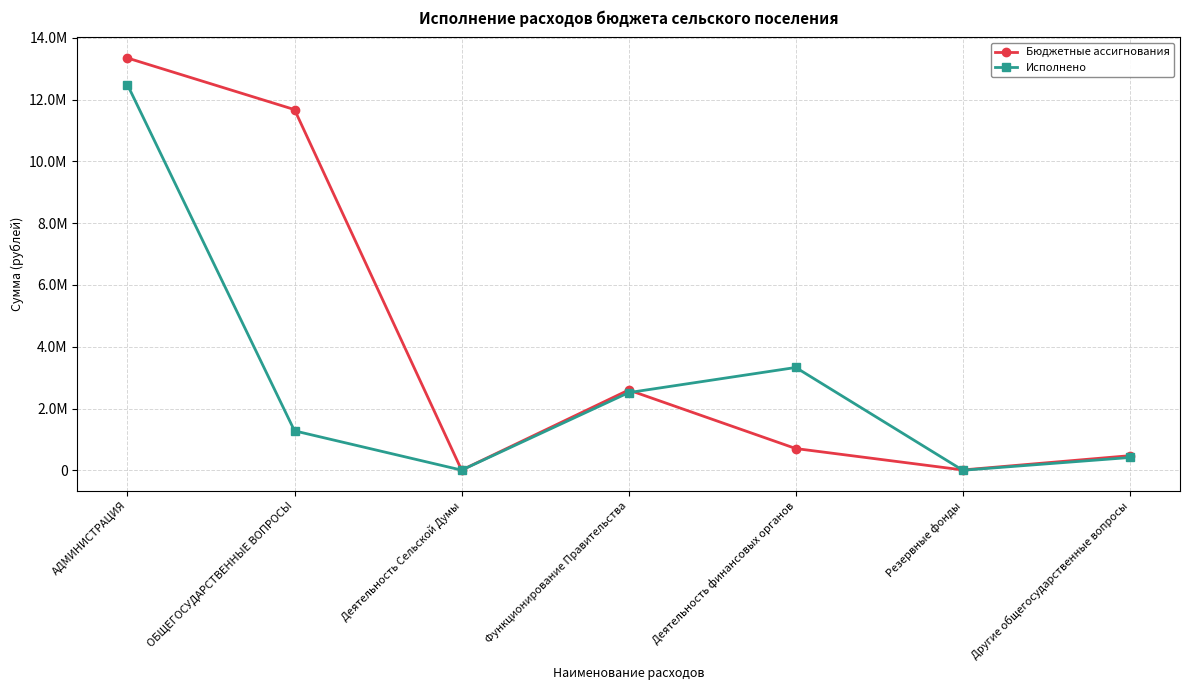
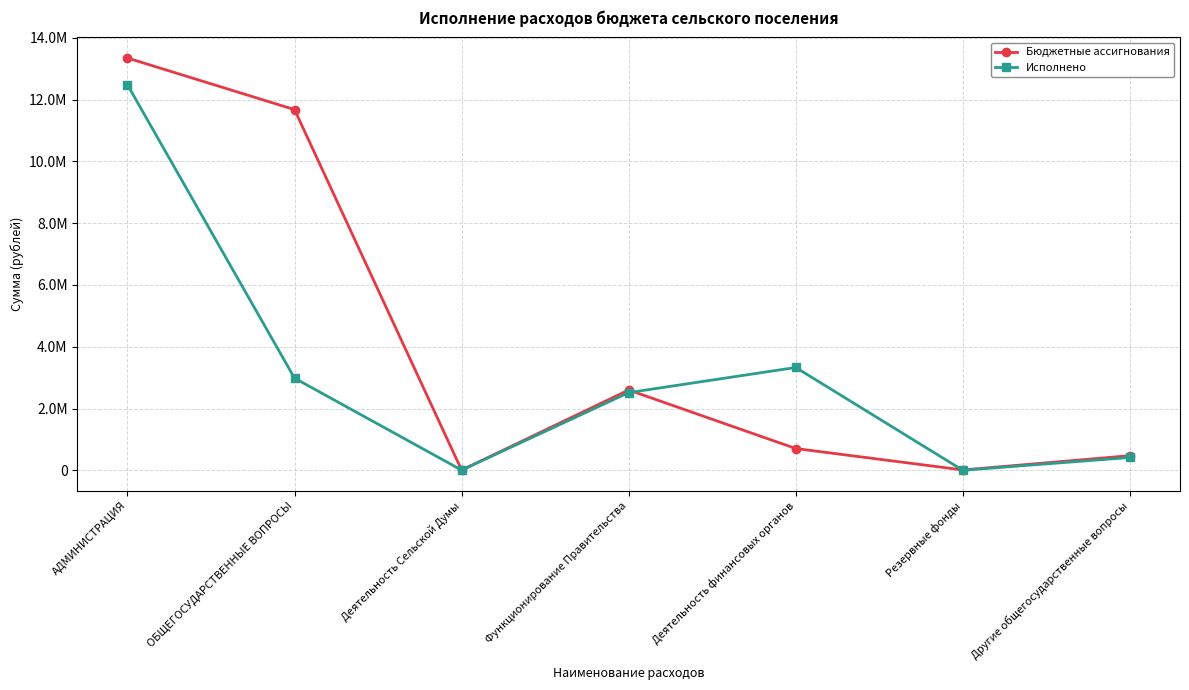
Исполнено, ОБЩЕГОСУДАРСТВЕННЫЕ ВОПРОСЫ: 1300000 -> 3000000
